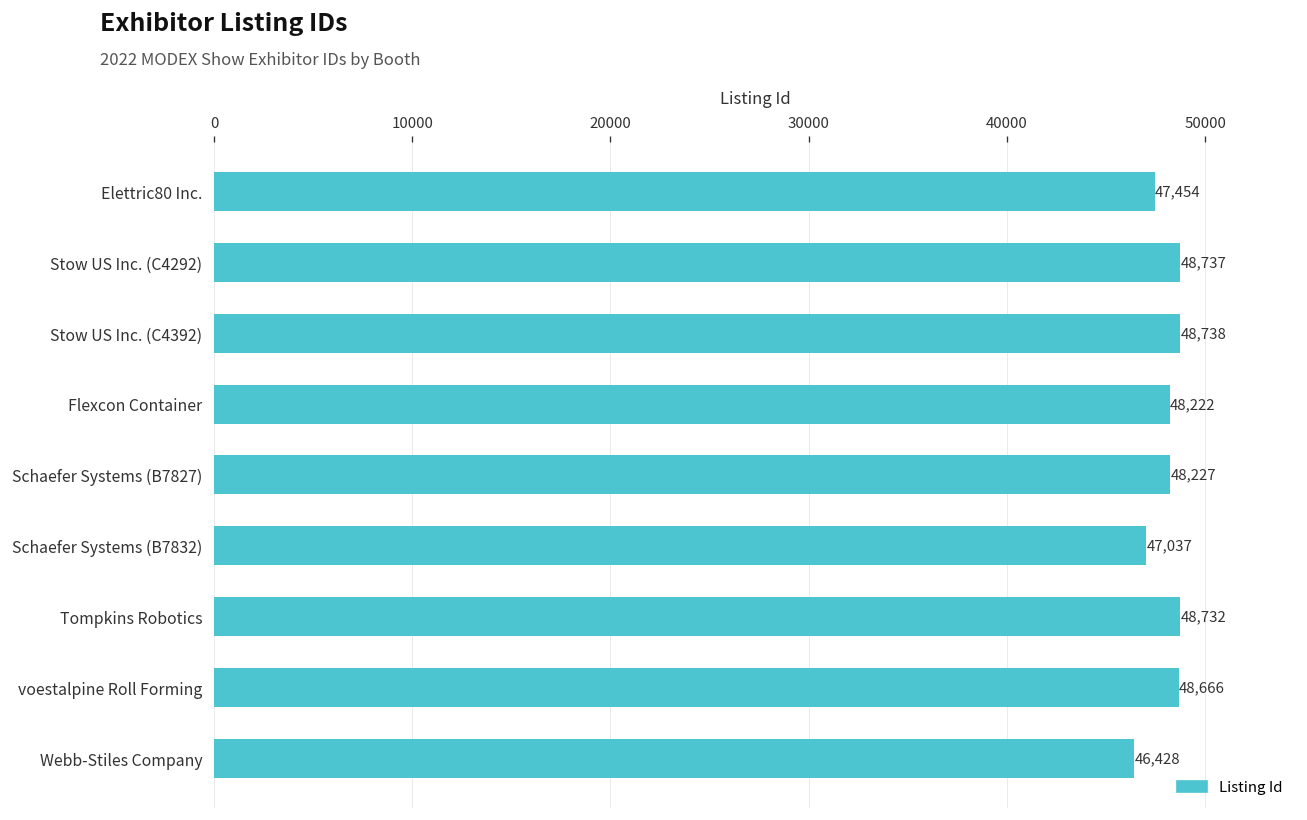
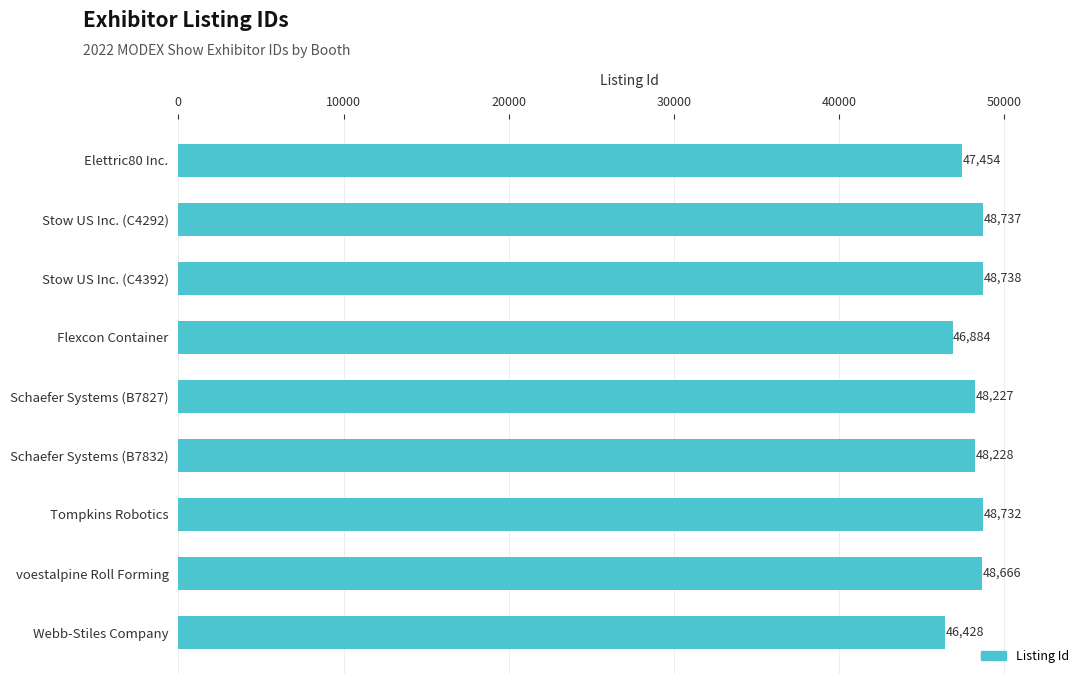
Flexcon Container: 48,222 -> 46,884
Schaefer Systems (B7832): 47,037 -> 48,228
